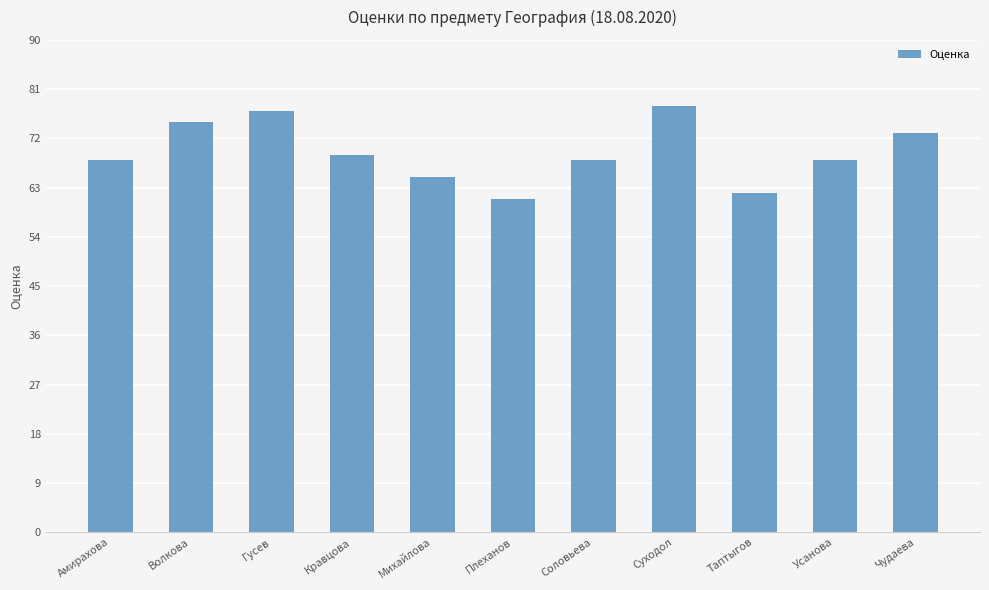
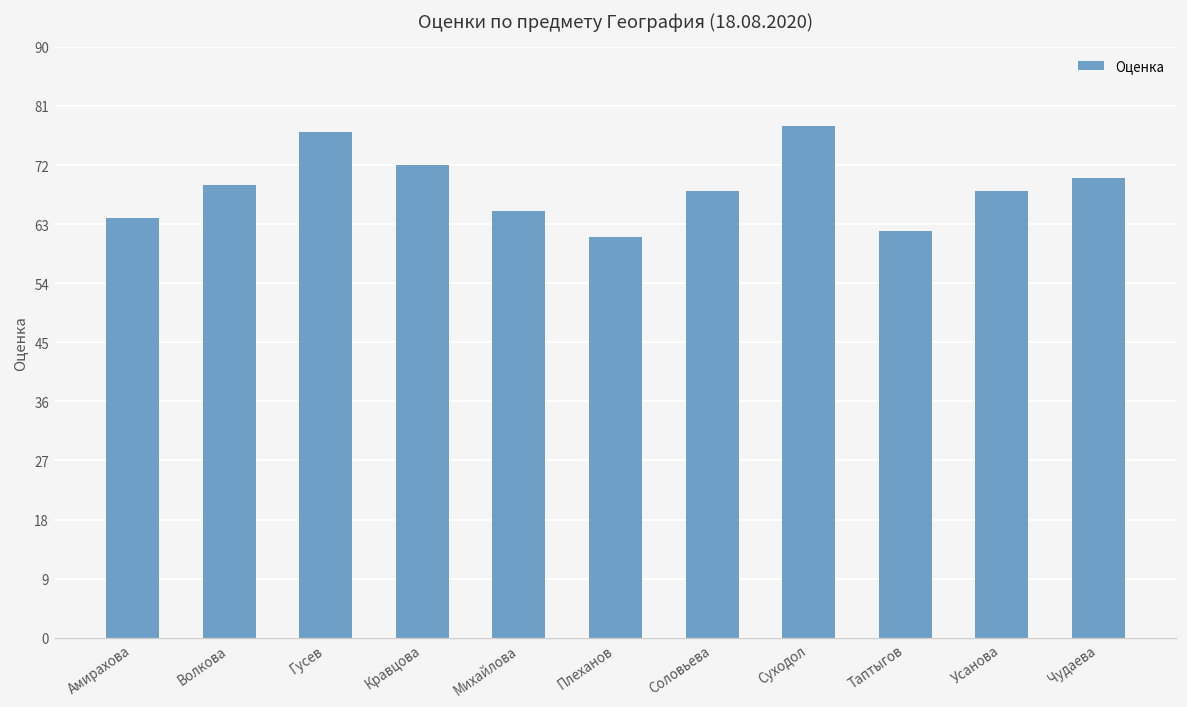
Амирахова: 68 -> 64
Волкова: 75 -> 69
Кравцова: 69 -> 72
Чудаева: 73 -> 70
